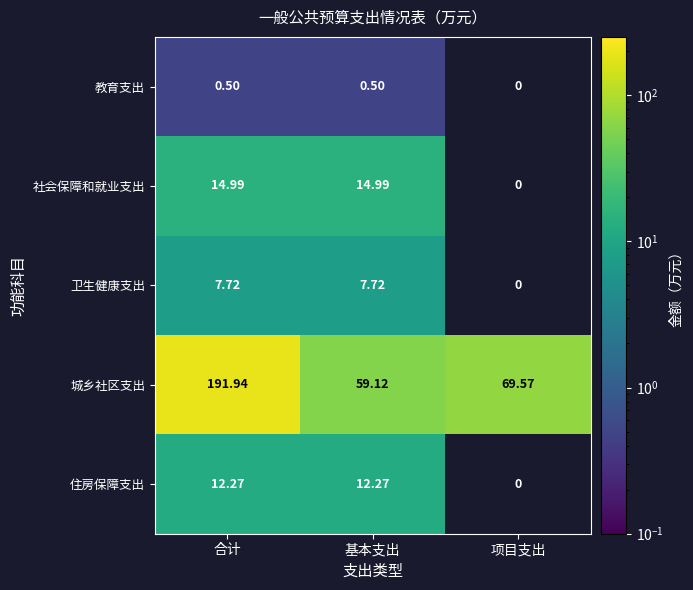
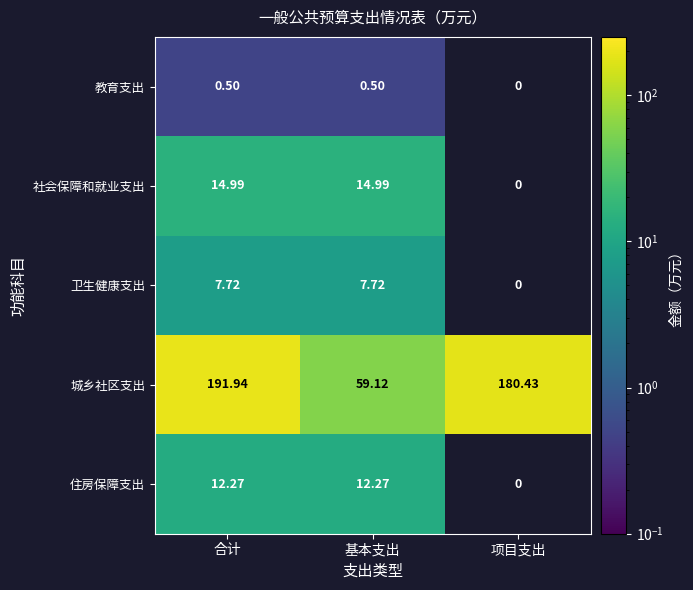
城乡社区支出, 项目支出: 69.57 -> 180.43
